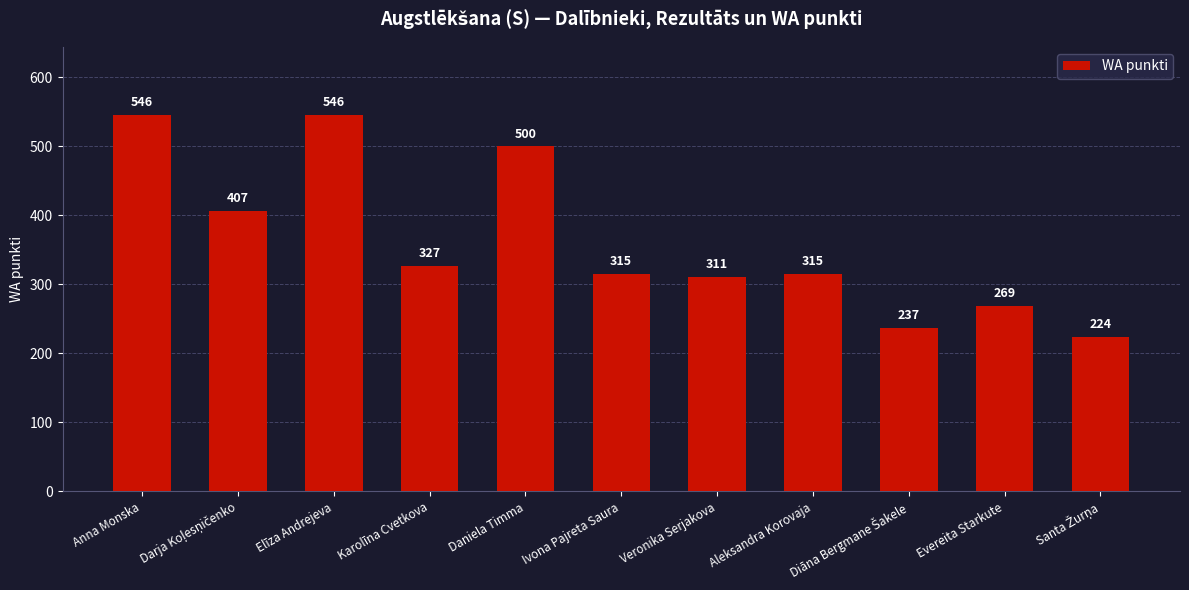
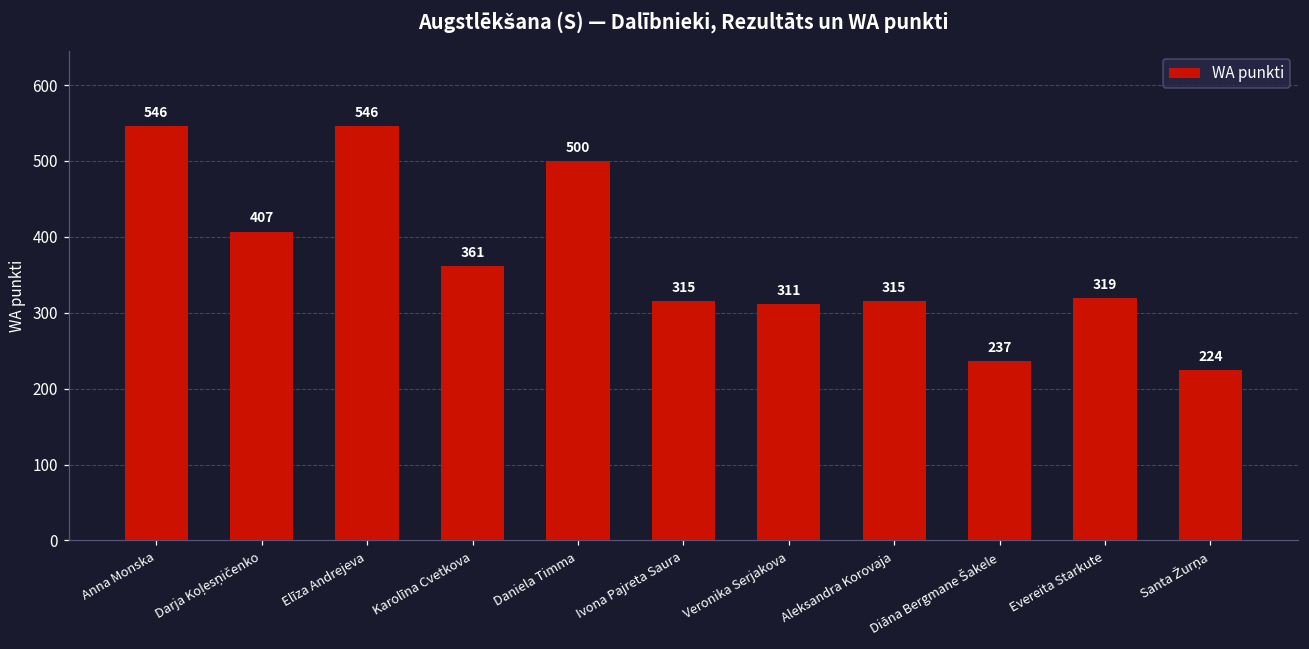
Karolīna Cvetkova: 327 -> 361
Evereita Starkute: 269 -> 319
